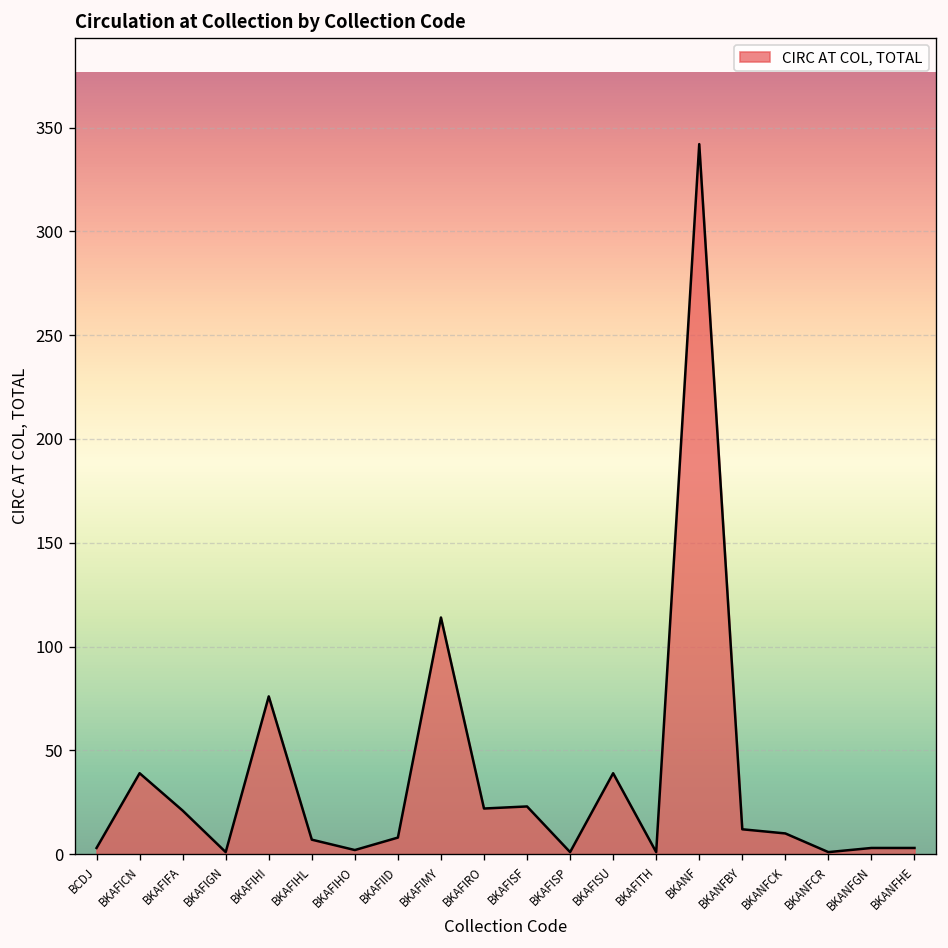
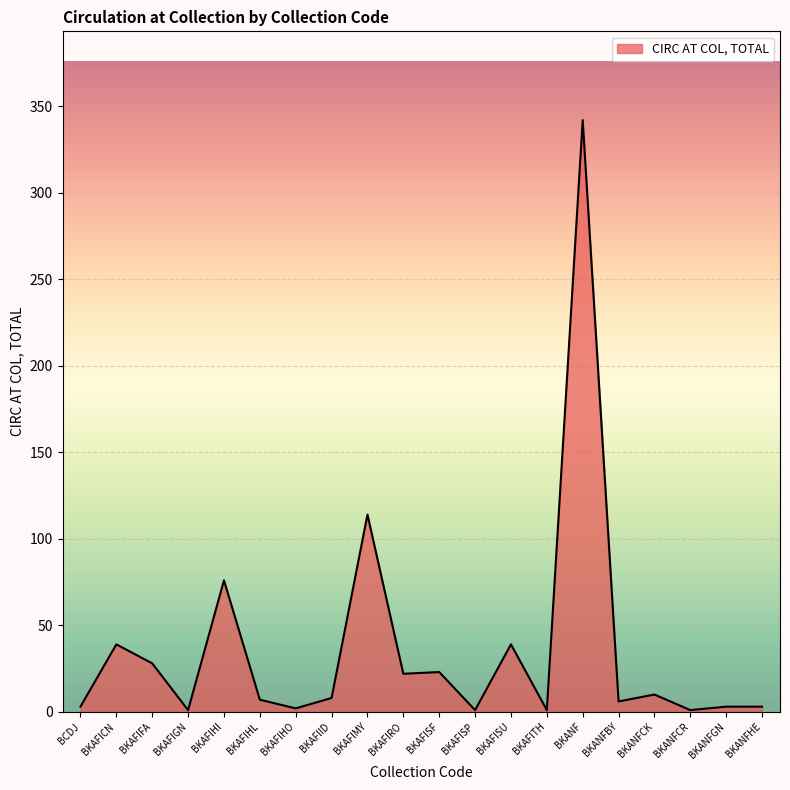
BKAFIFA: 21 -> 28
BKANFBY: 12 -> 6
